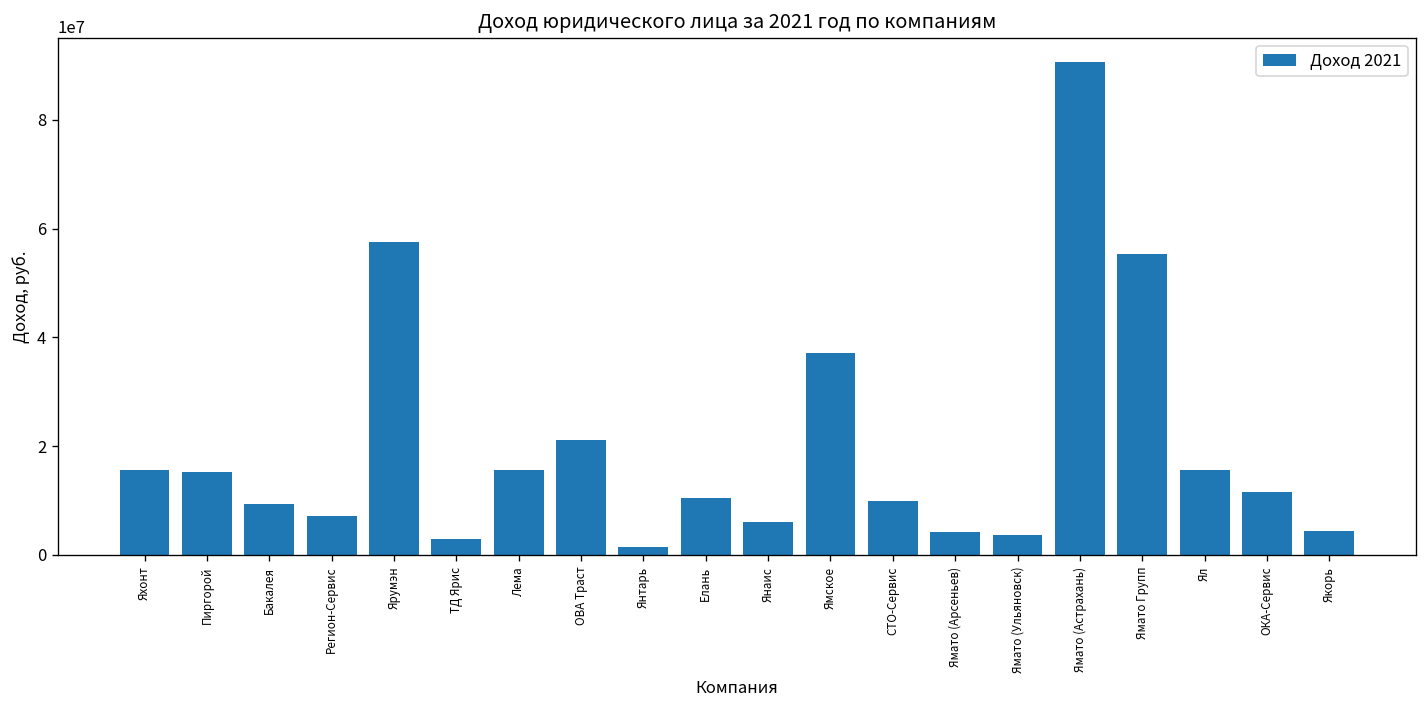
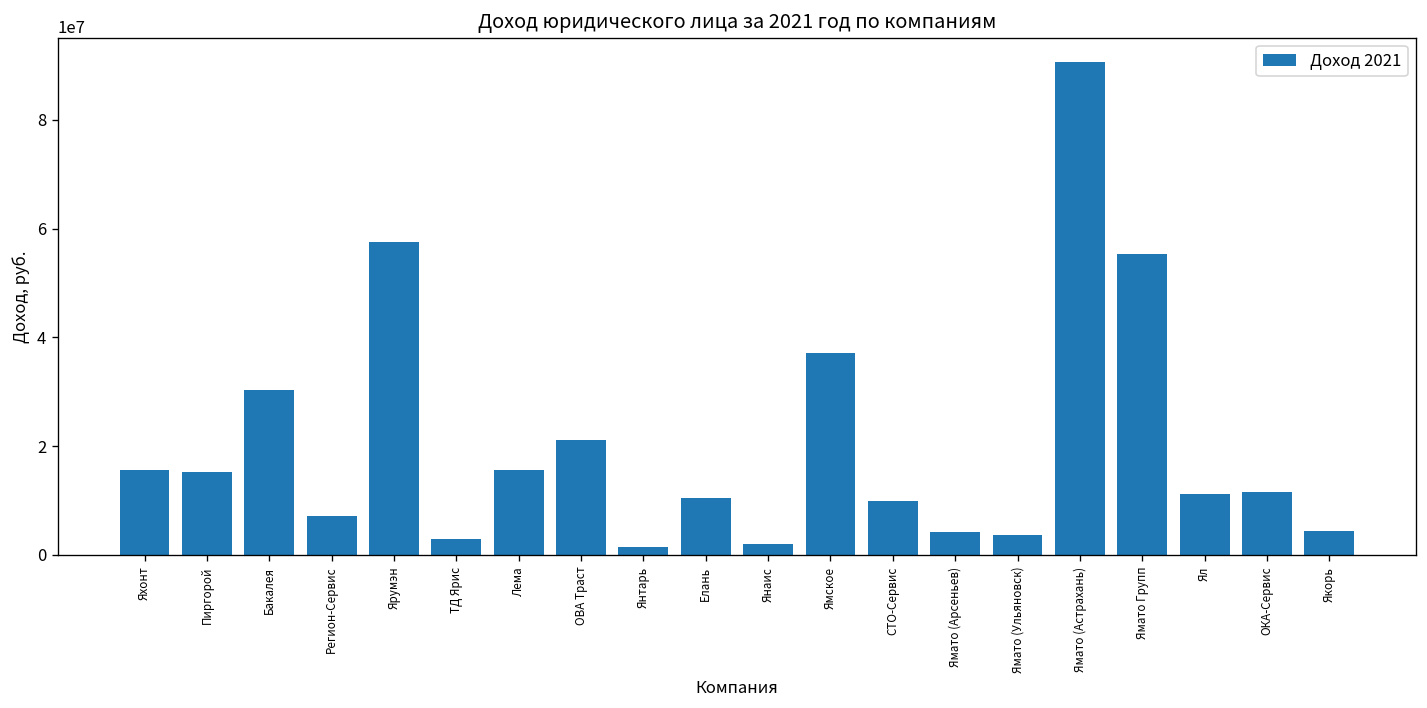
Бакалея: 9000000 -> 30000000
Янаис: 6000000 -> 2000000
Ял: 16000000 -> 11000000
